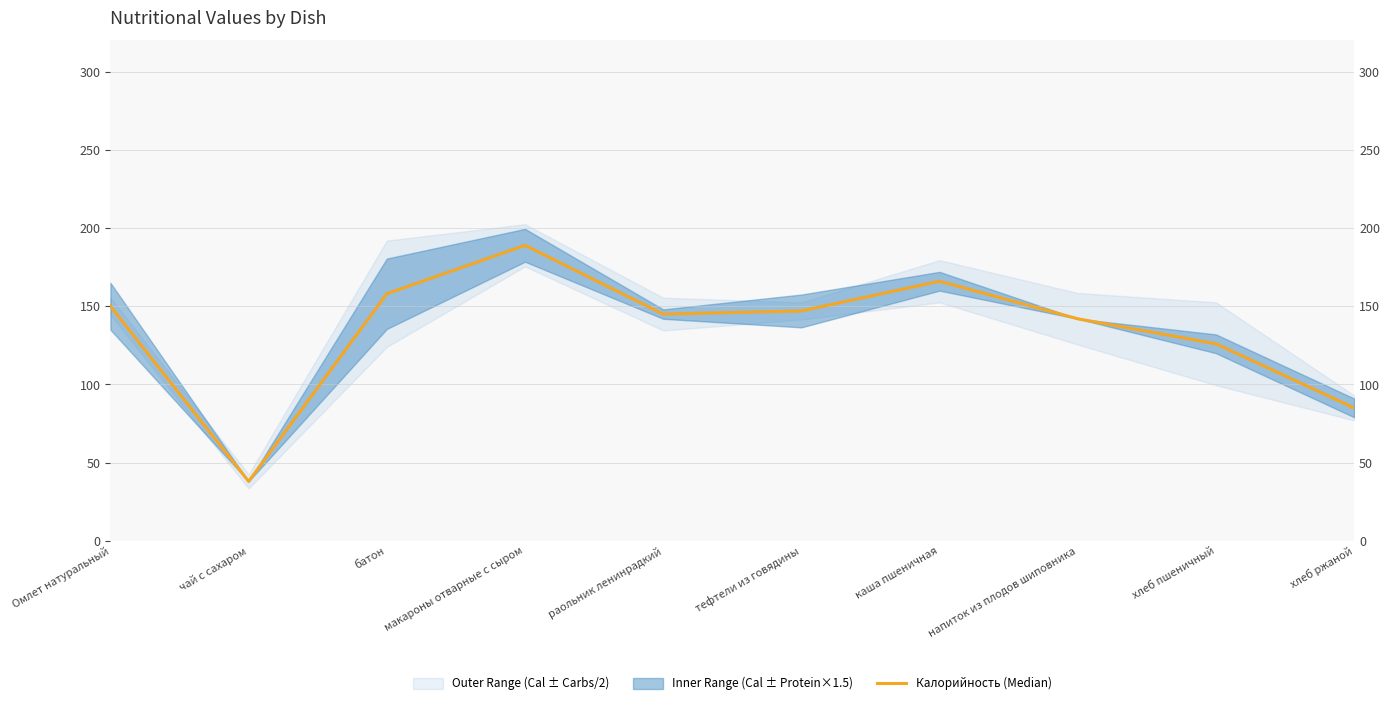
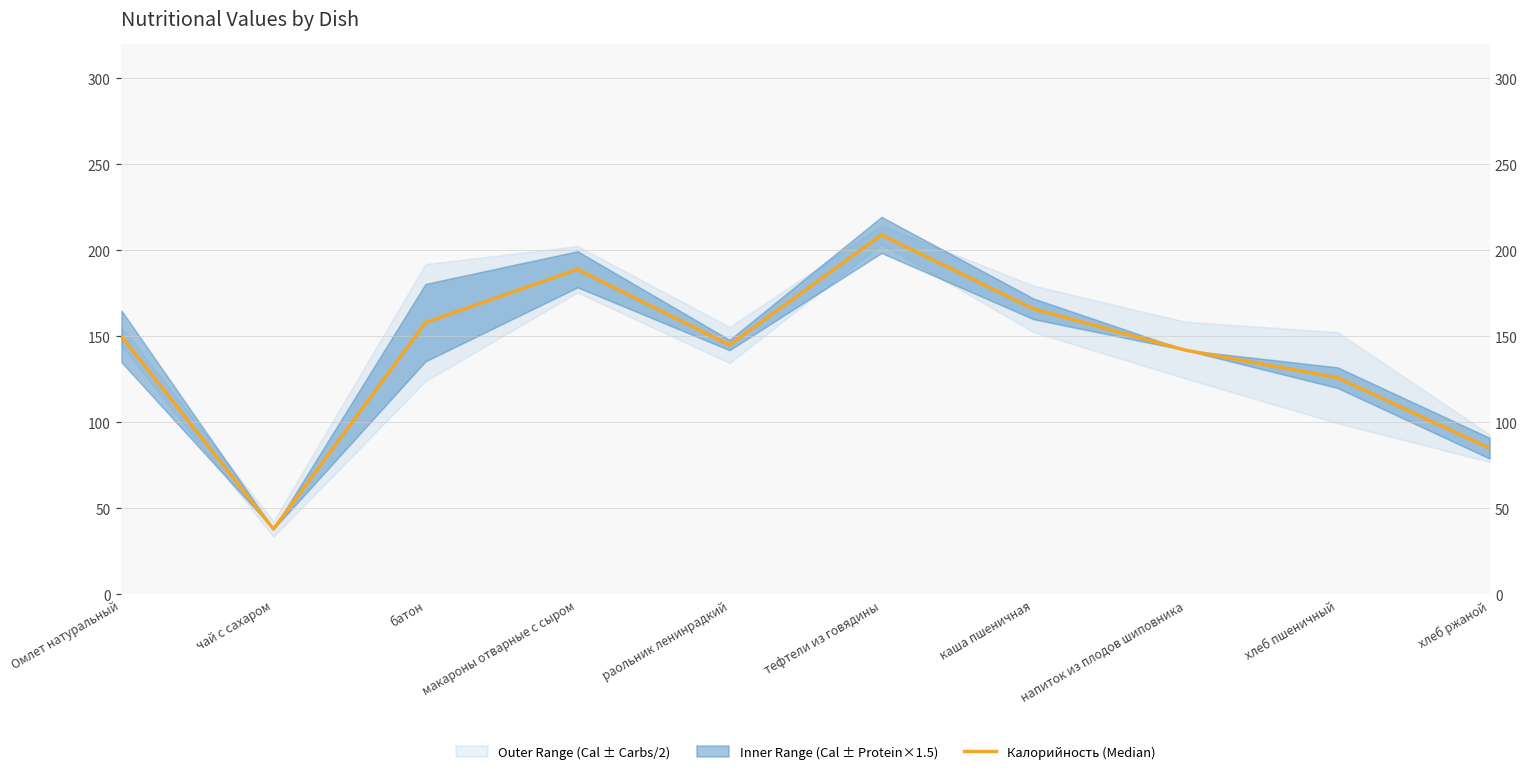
Калорийность (Median), тефтели из говядины: 147 -> 209
